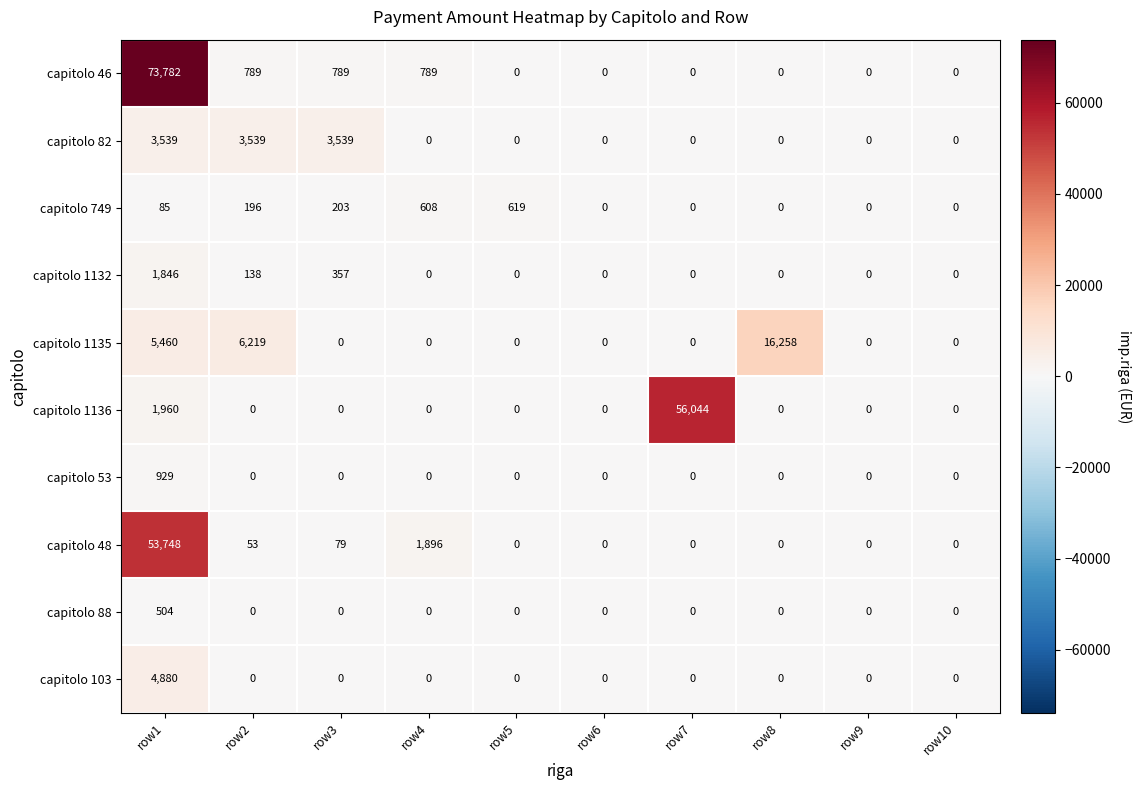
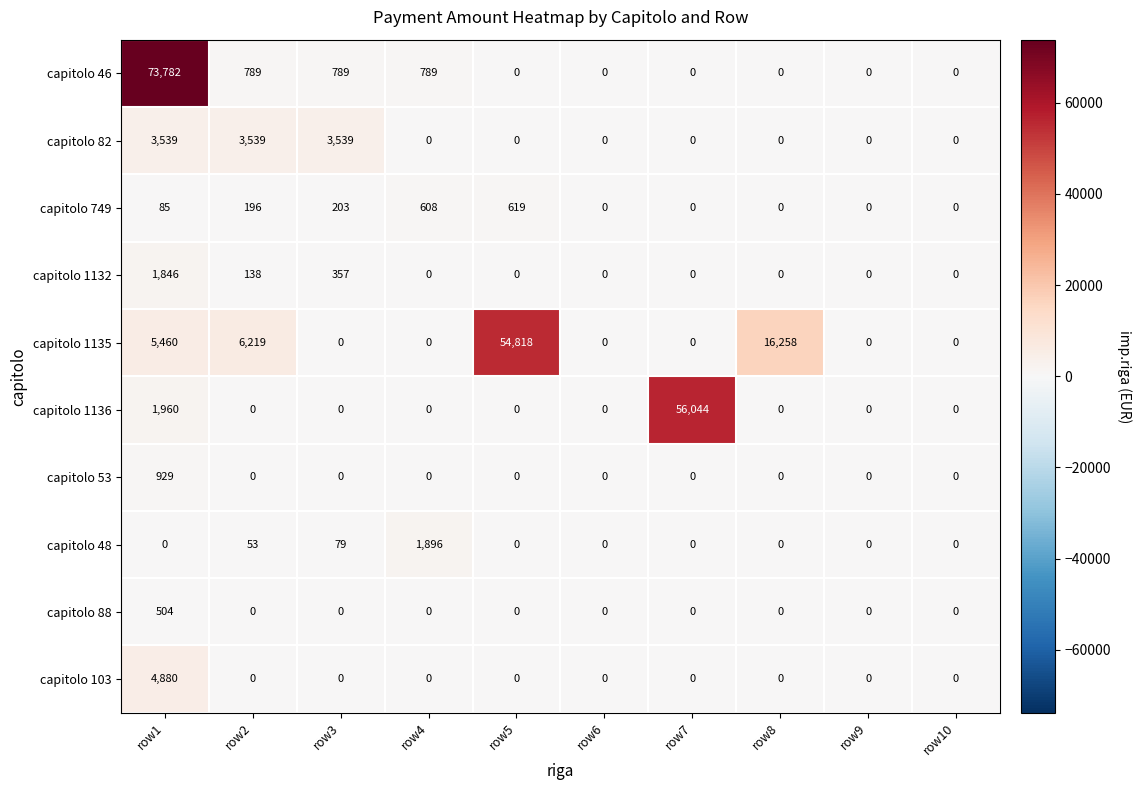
capitolo 1135, row5: 0 -> 54,818
capitolo 48, row1: 53,748 -> 0
